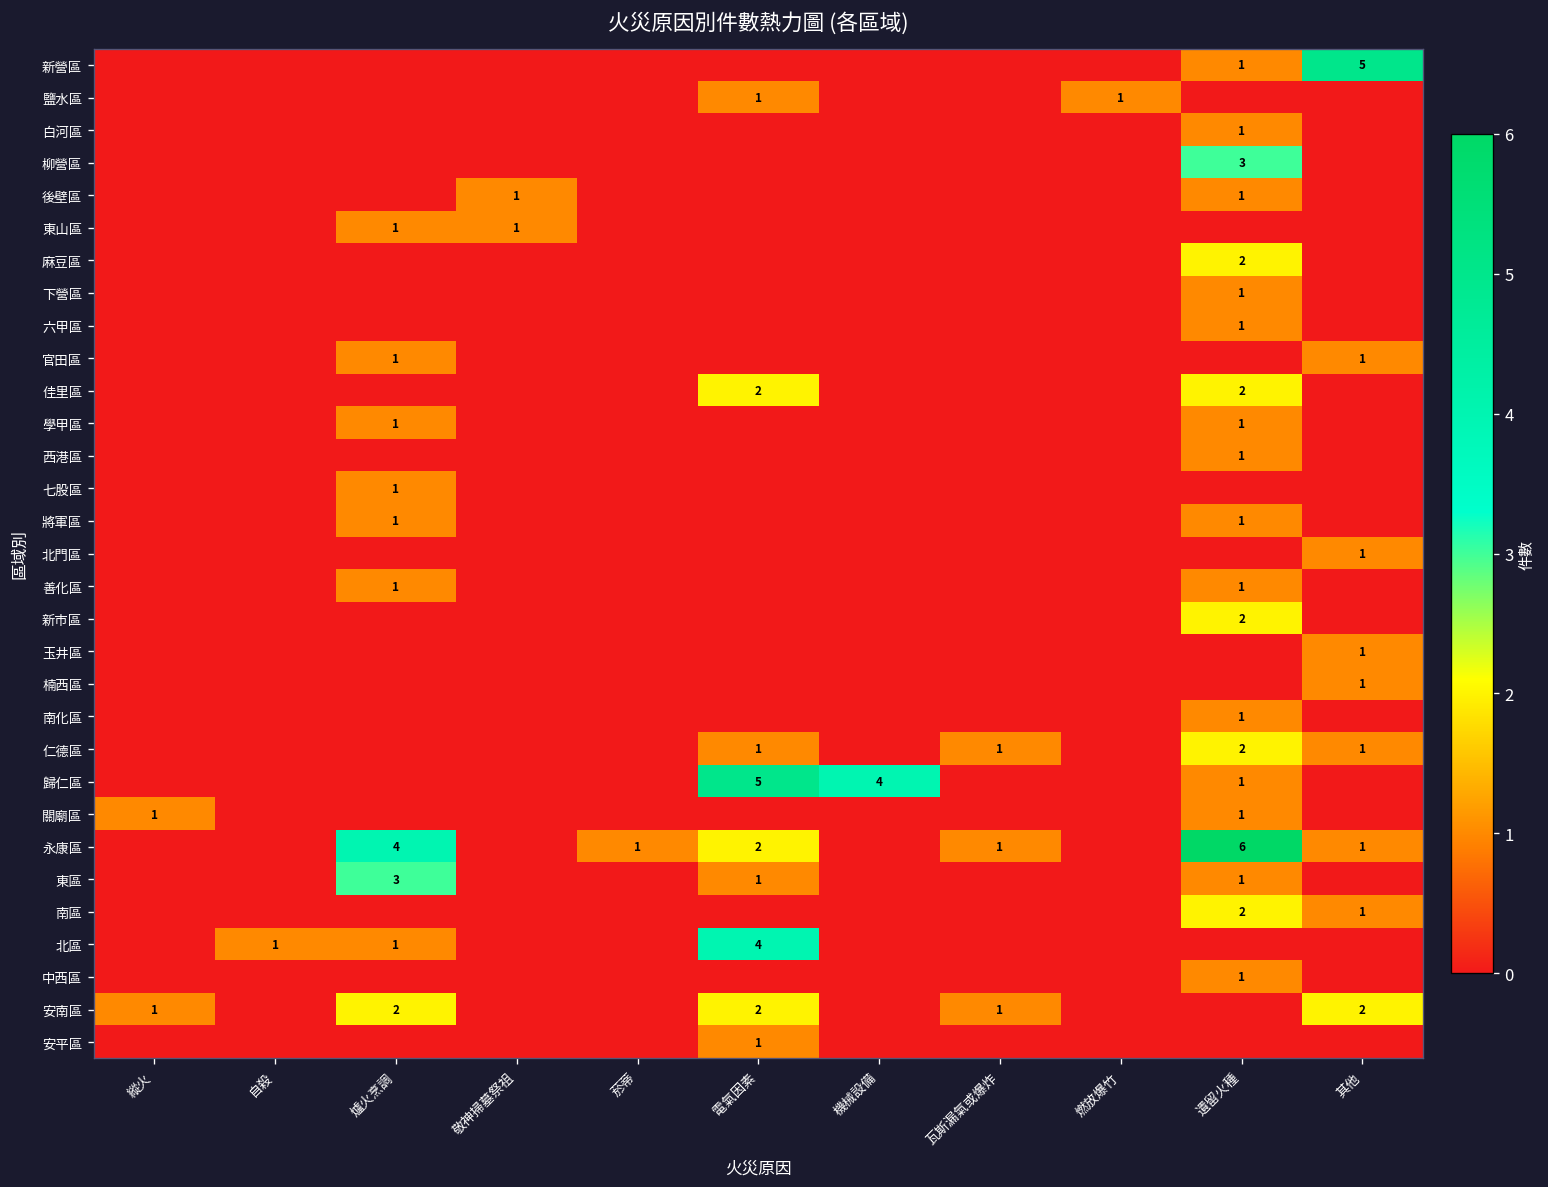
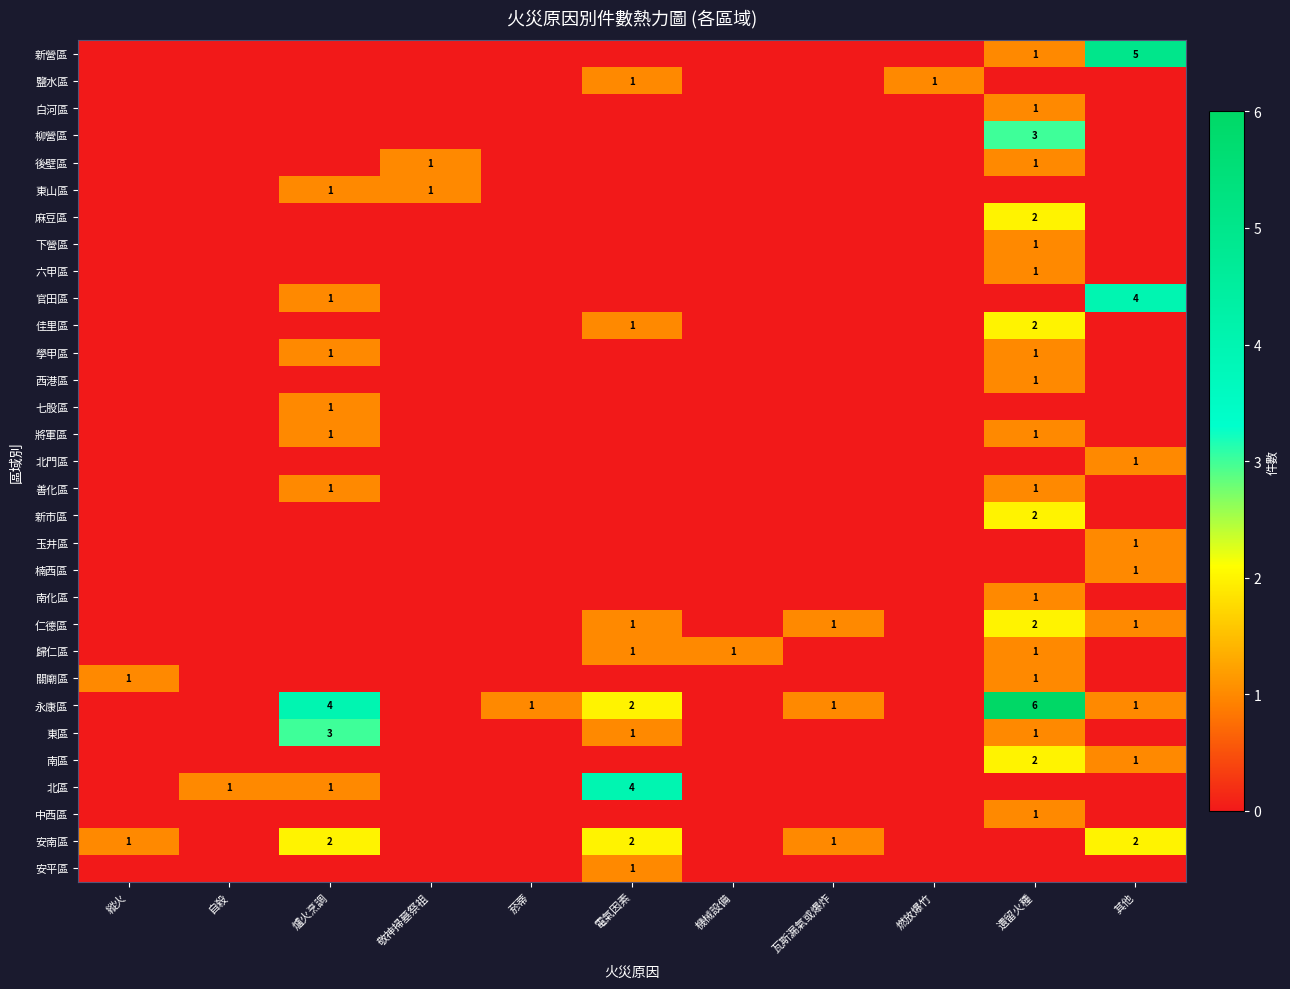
官田區, 其他: 1 -> 4
佳里區, 電氣因素: 2 -> 1
歸仁區, 電氣因素: 5 -> 1
歸仁區, 機械設備: 4 -> 1
